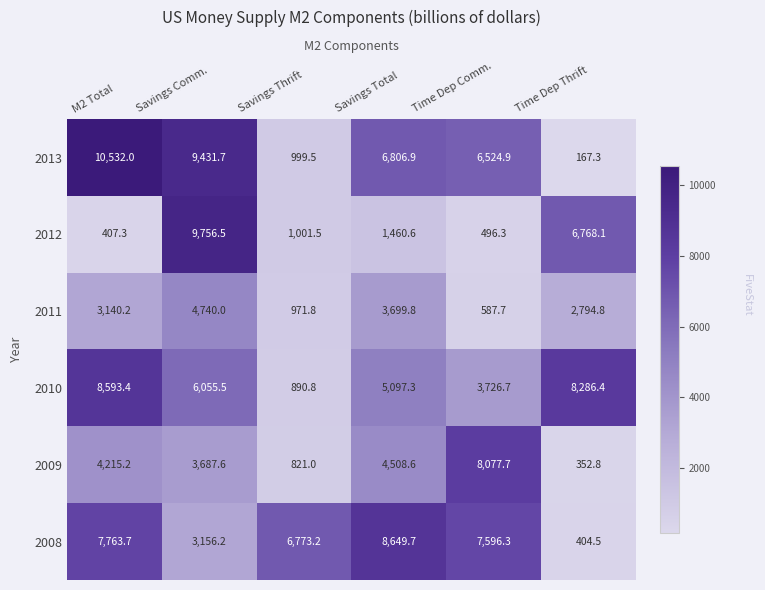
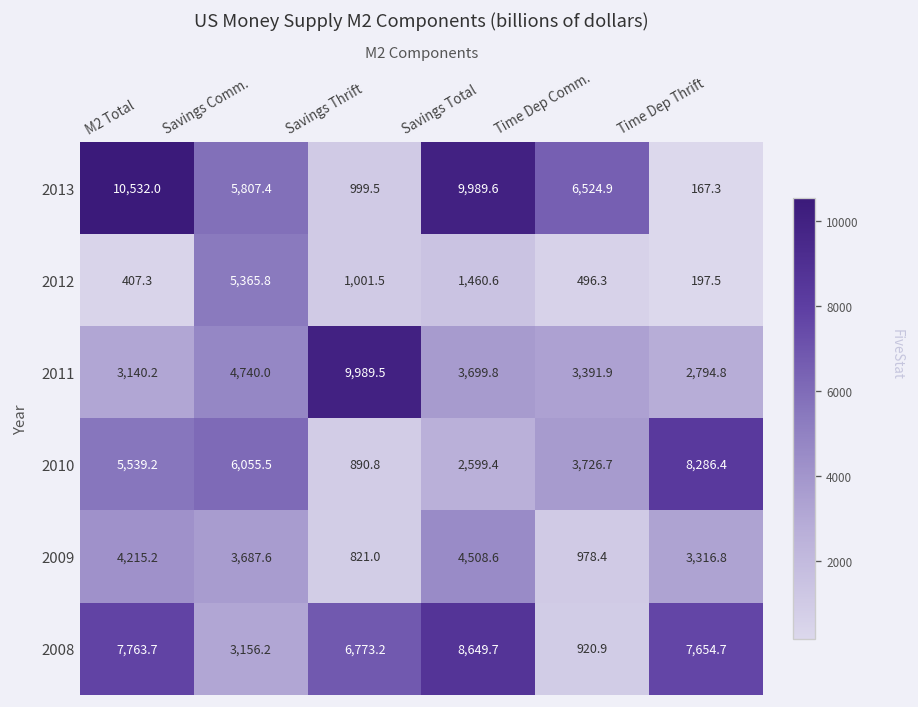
2013, Savings Comm.: 9,431.7 -> 5,807.4
2013, Savings Total: 6,806.9 -> 9,989.6
2012, Savings Comm.: 9,756.5 -> 5,365.8
2012, Time Dep Thrift: 6,768.1 -> 197.5
2011, Savings Thrift: 971.8 -> 9,989.5
2011, Time Dep Comm.: 587.7 -> 3,391.9
2010, M2 Total: 8,593.4 -> 5,539.2
2010, Savings Total: 5,097.3 -> 2,599.4
2009, Time Dep Comm.: 8,077.7 -> 978.4
2009, Time Dep Thrift: 352.8 -> 3,316.8
2008, Time Dep Comm.: 7,596.3 -> 920.9
2008, Time Dep Thrift: 404.5 -> 7,654.7
